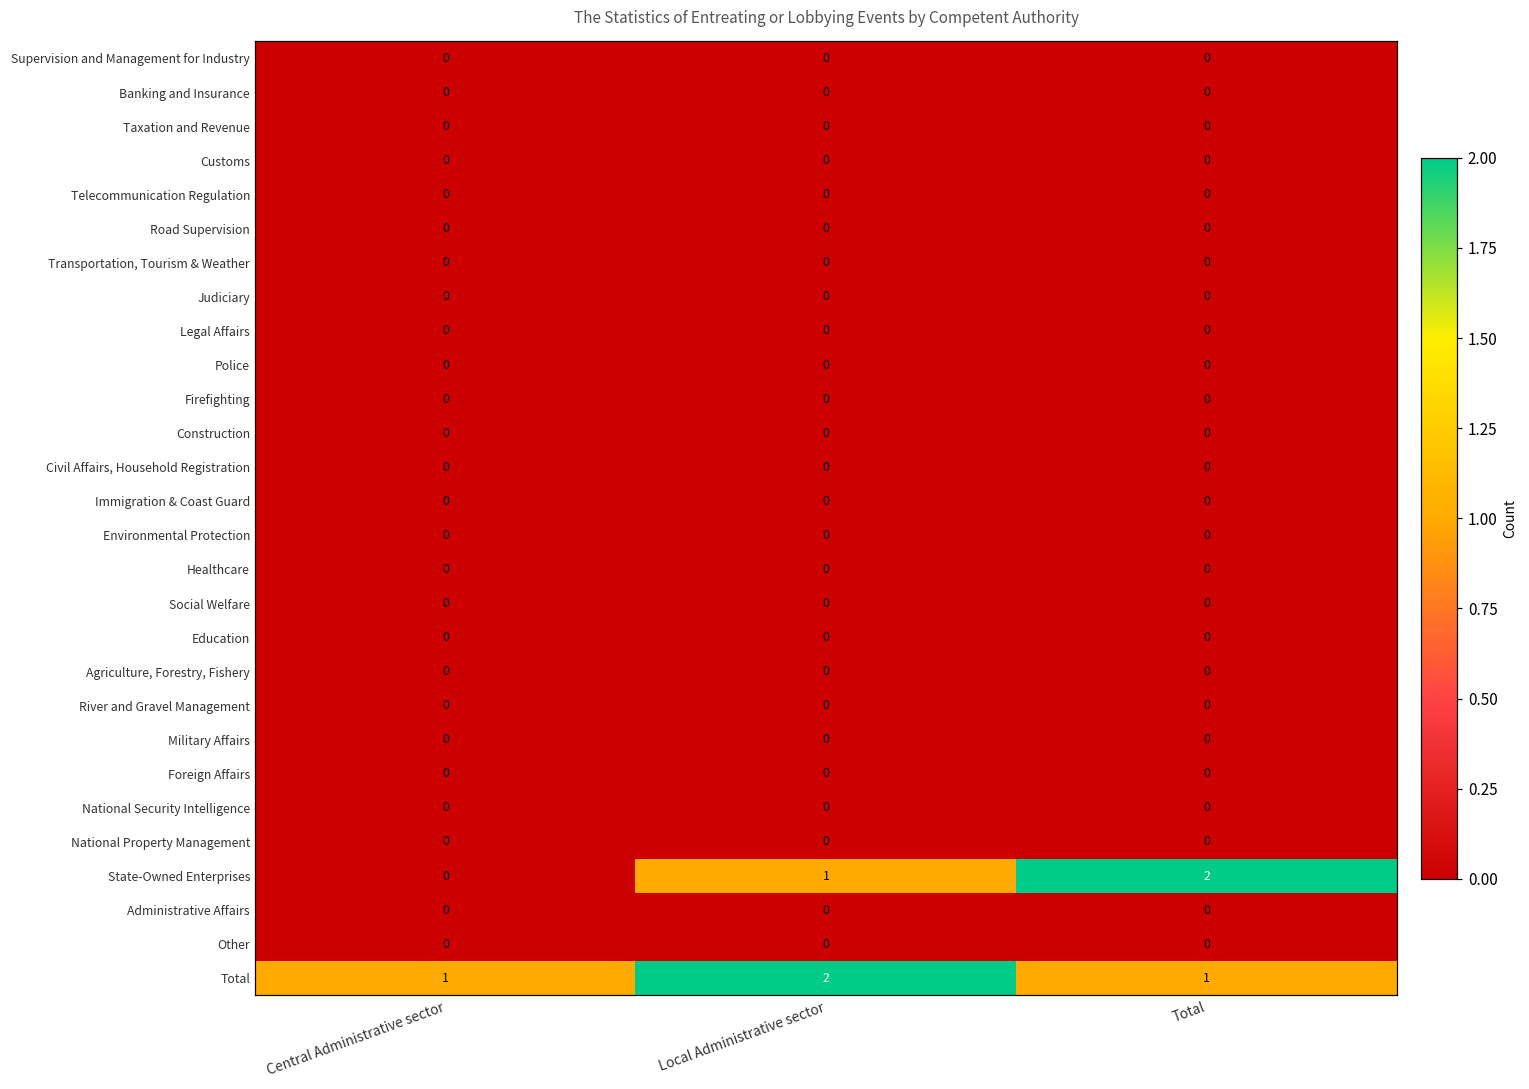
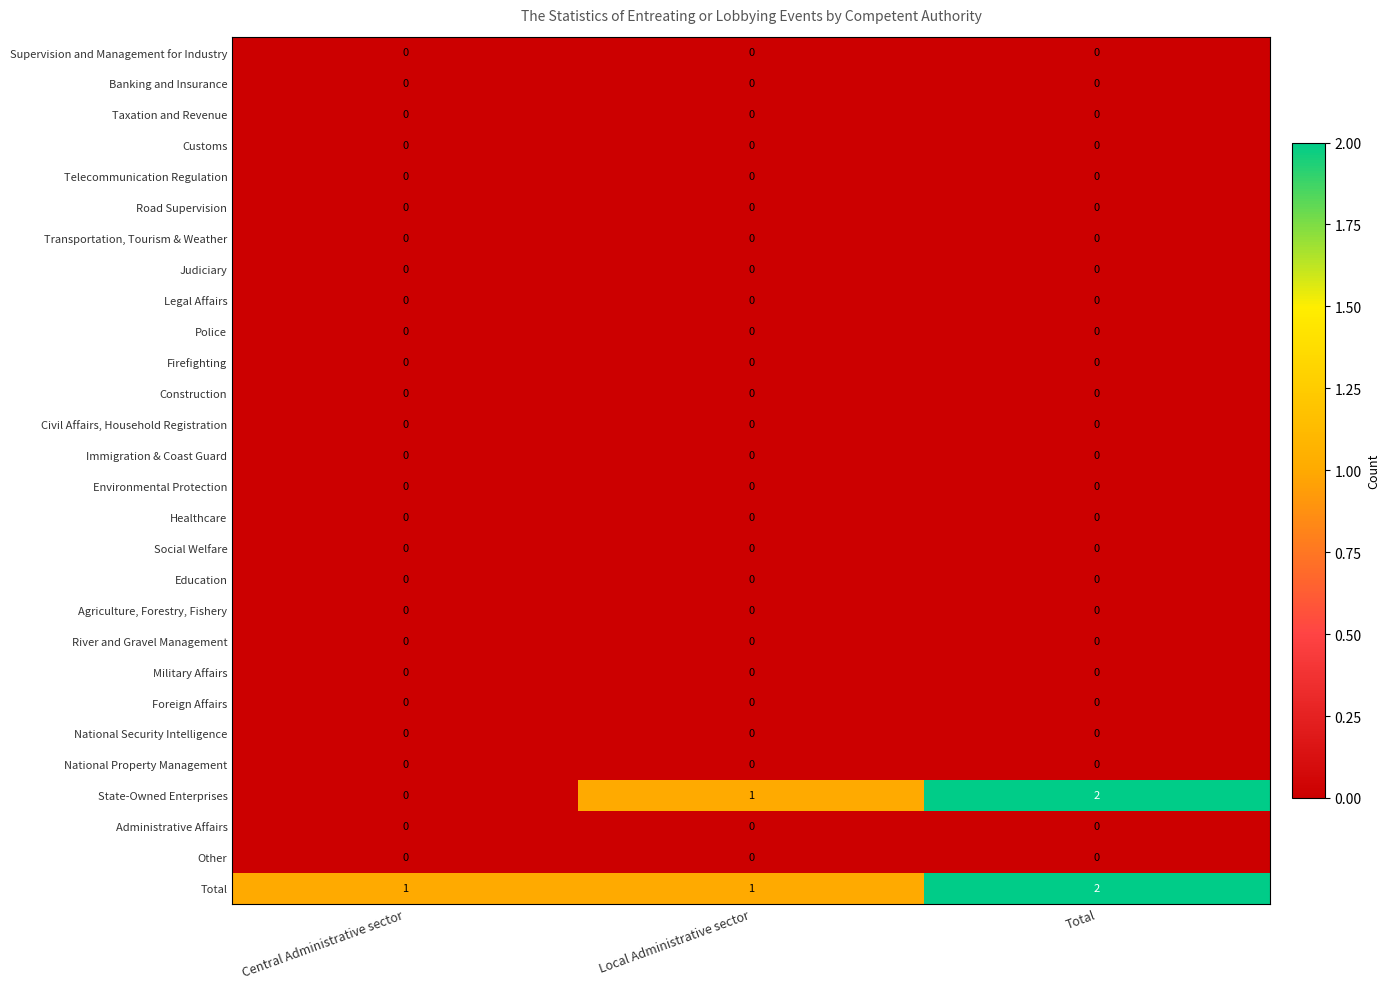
Total, Local Administrative sector: 2 -> 1
Total, Total: 1 -> 2
